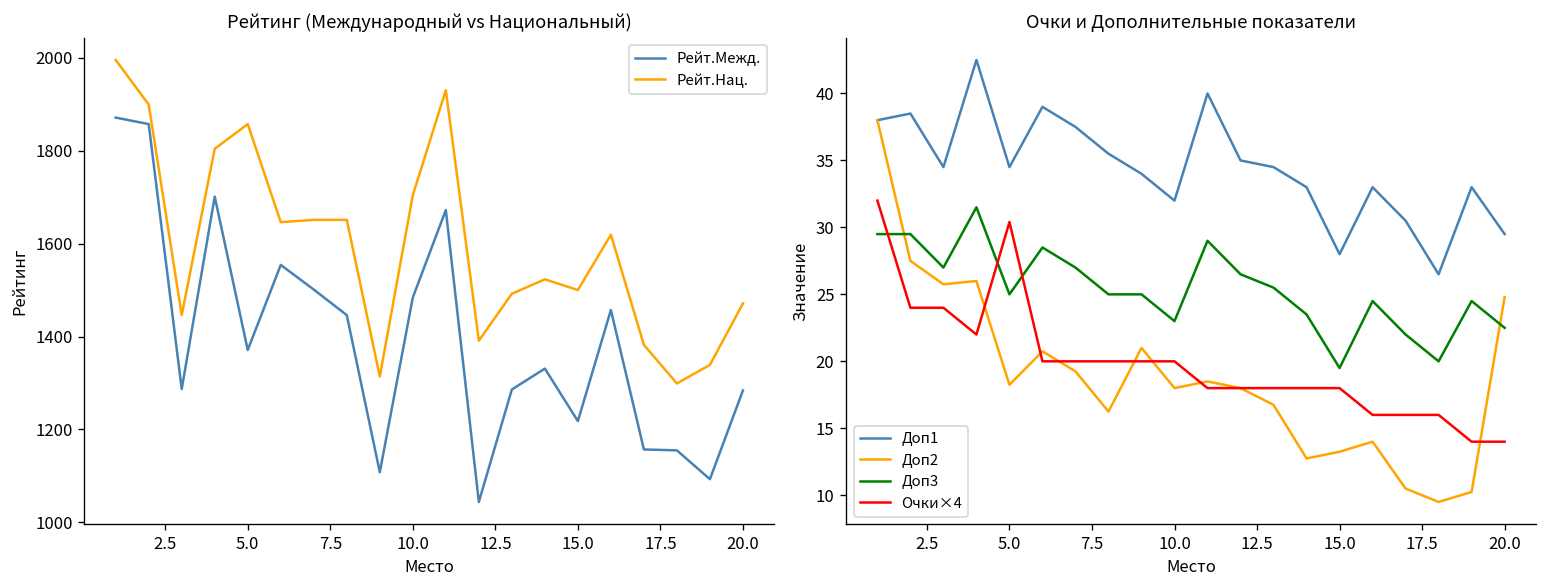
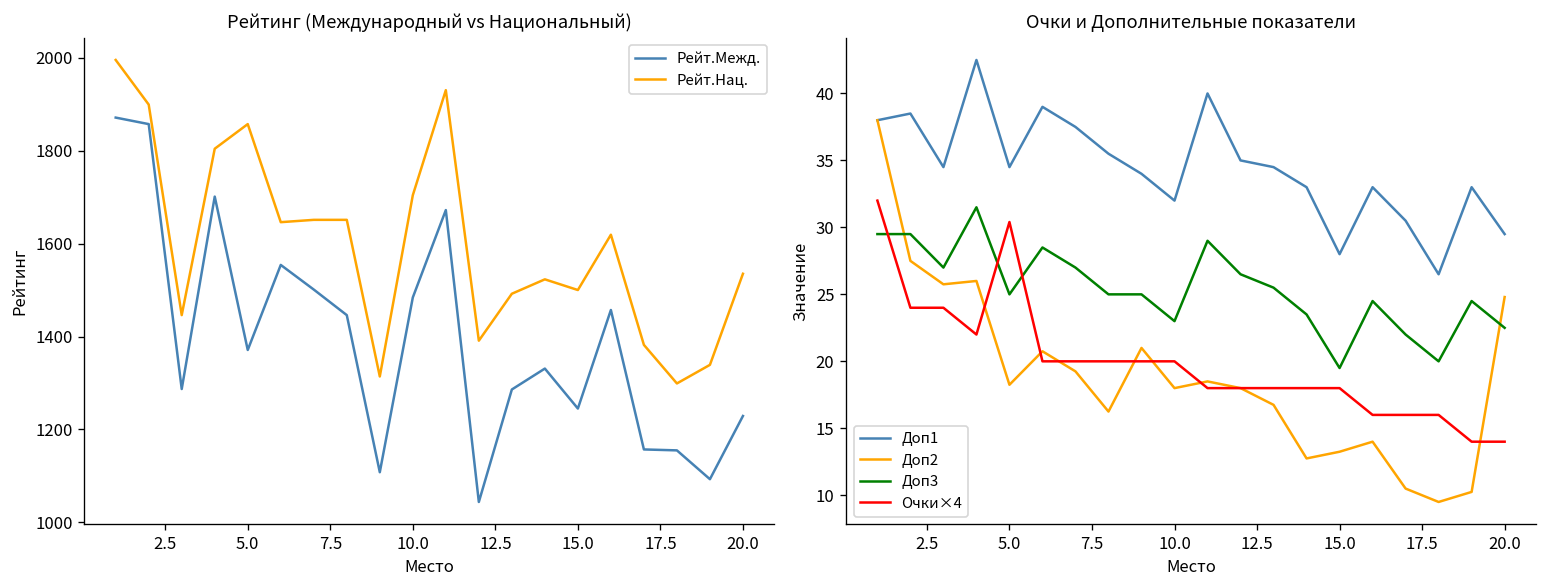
Рейтинг (Международный vs Национальный), Рейт.Межд., 15.0: 1220 -> 1250
Рейтинг (Международный vs Национальный), Рейт.Межд., 20.0: 1280 -> 1230
Рейтинг (Международный vs Национальный), Рейт.Нац., 20.0: 1470 -> 1540
